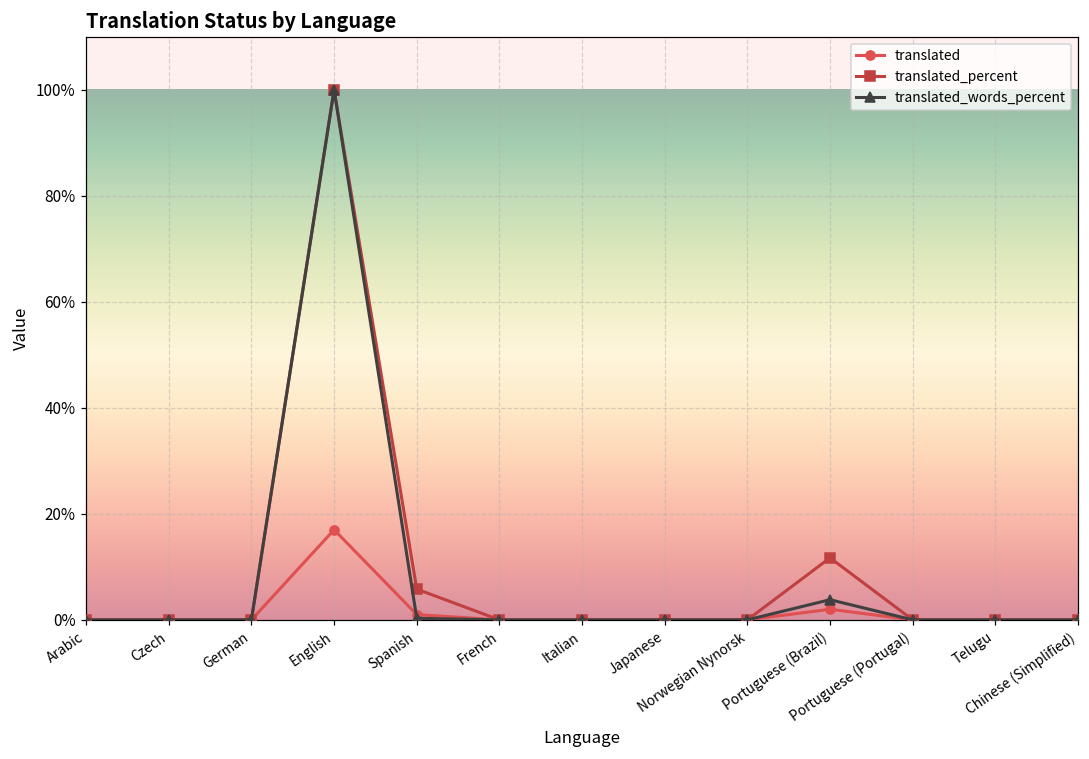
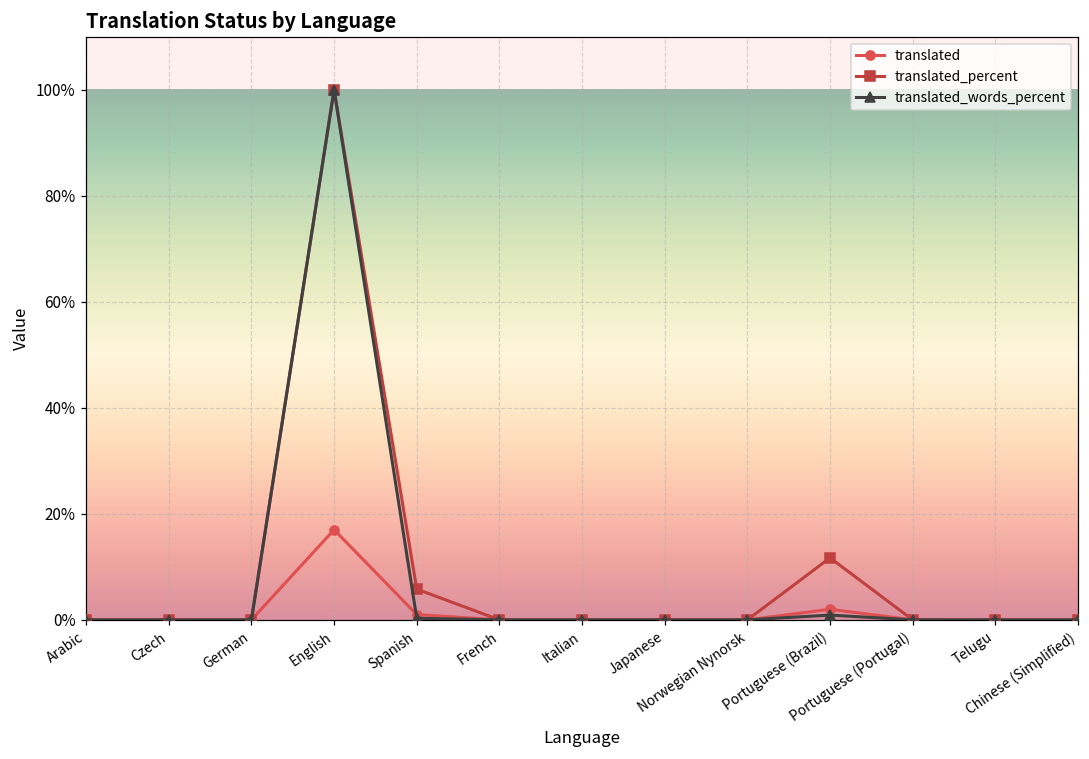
translated_words_percent, Portuguese (Brazil): 4% -> 1%
